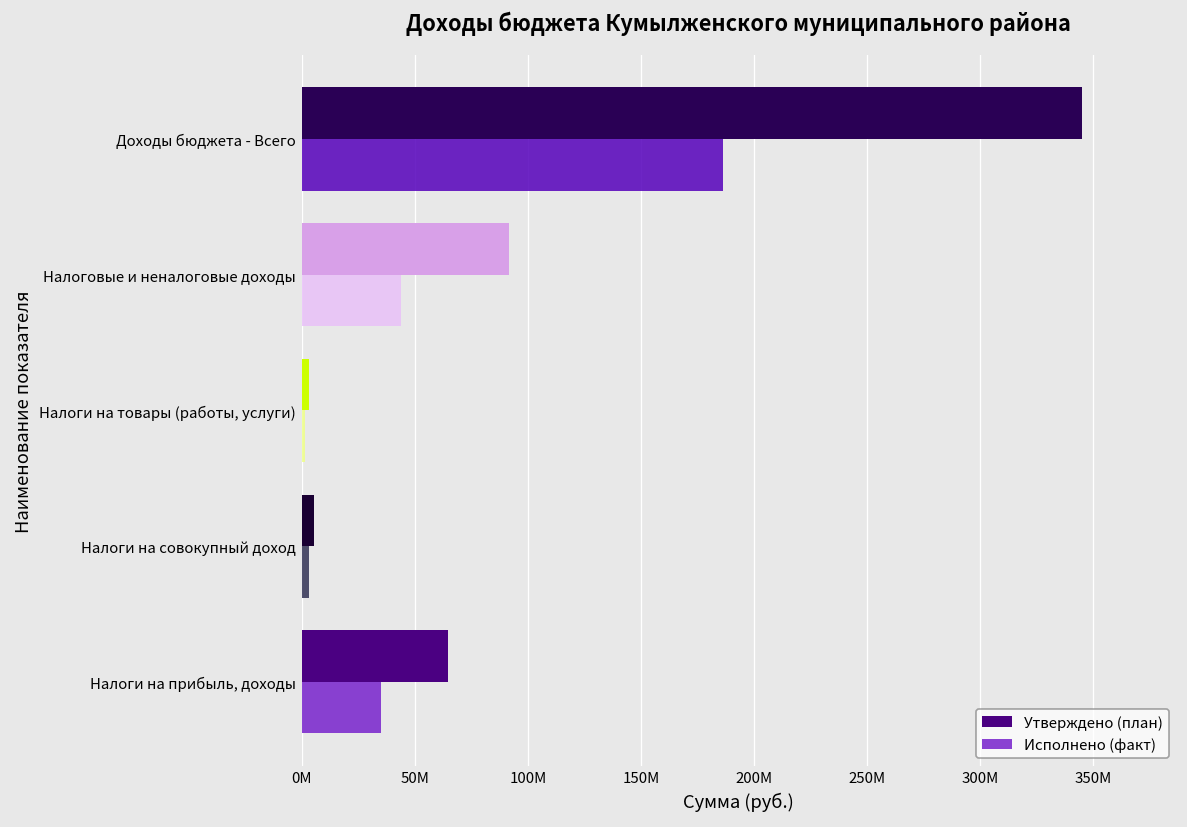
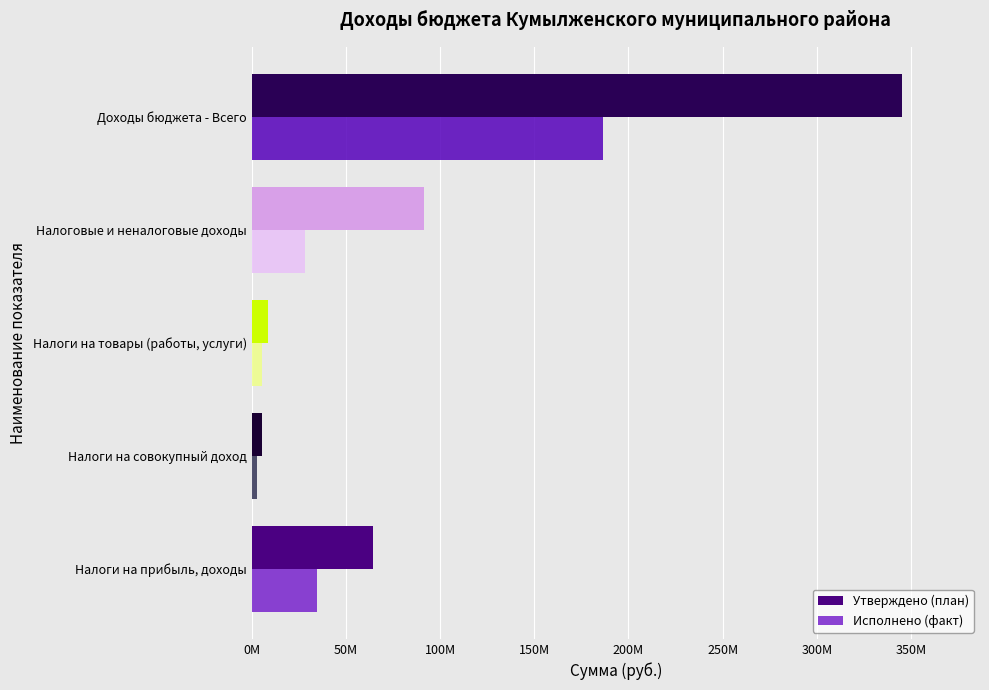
Исполнено (факт), Налоговые и неналоговые доходы: 44000000 -> 29000000
Утверждено (план), Налоги на товары (работы, услуги): 3000000 -> 9000000
Исполнено (факт), Налоги на товары (работы, услуги): 1000000 -> 6000000
